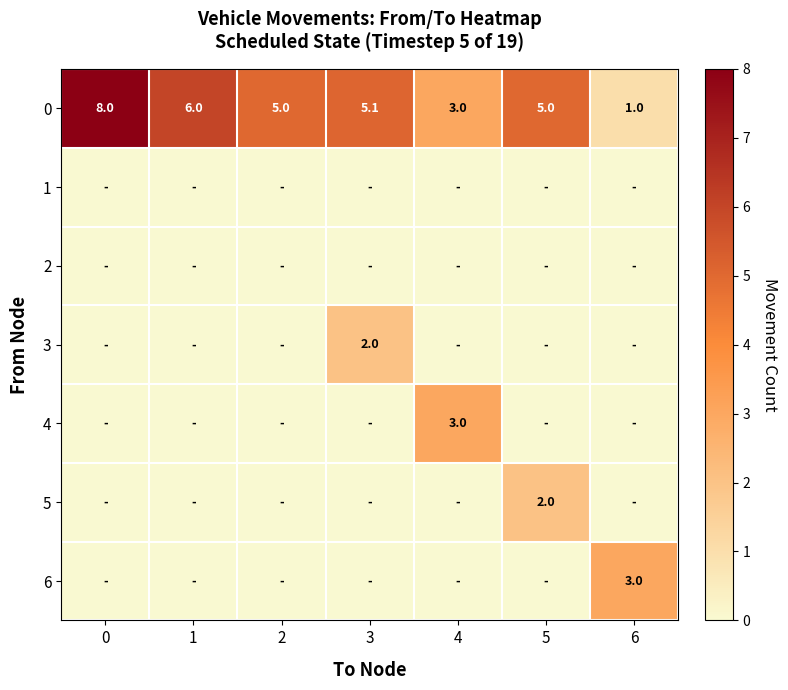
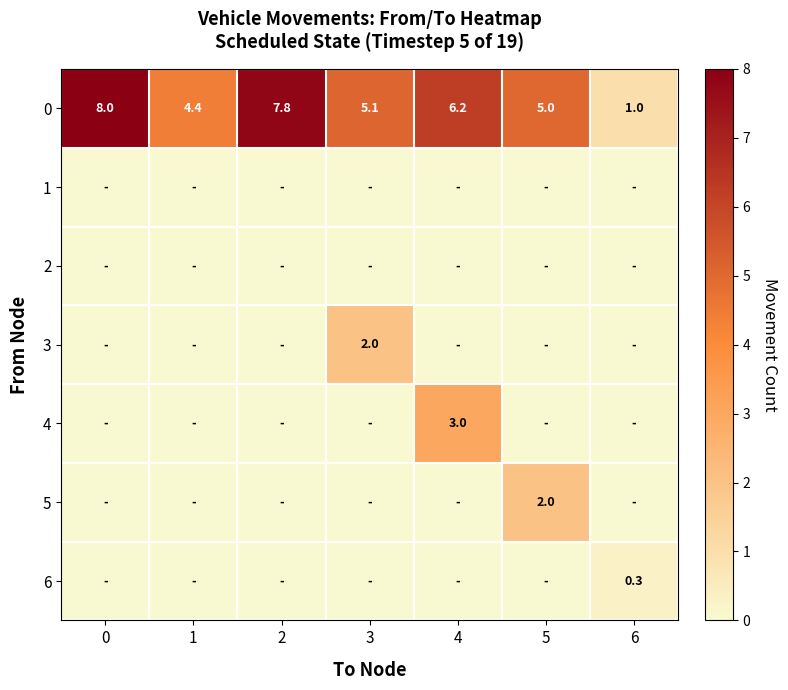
0, 1: 6.0 -> 4.4
0, 2: 5.0 -> 7.8
0, 4: 3.0 -> 6.2
6, 6: 3.0 -> 0.3
